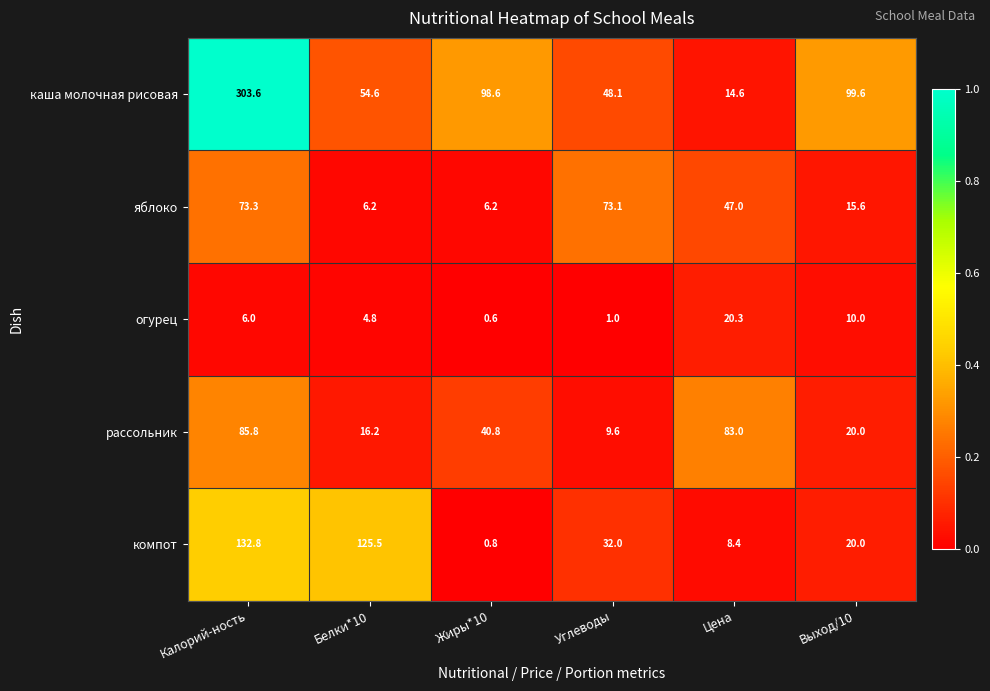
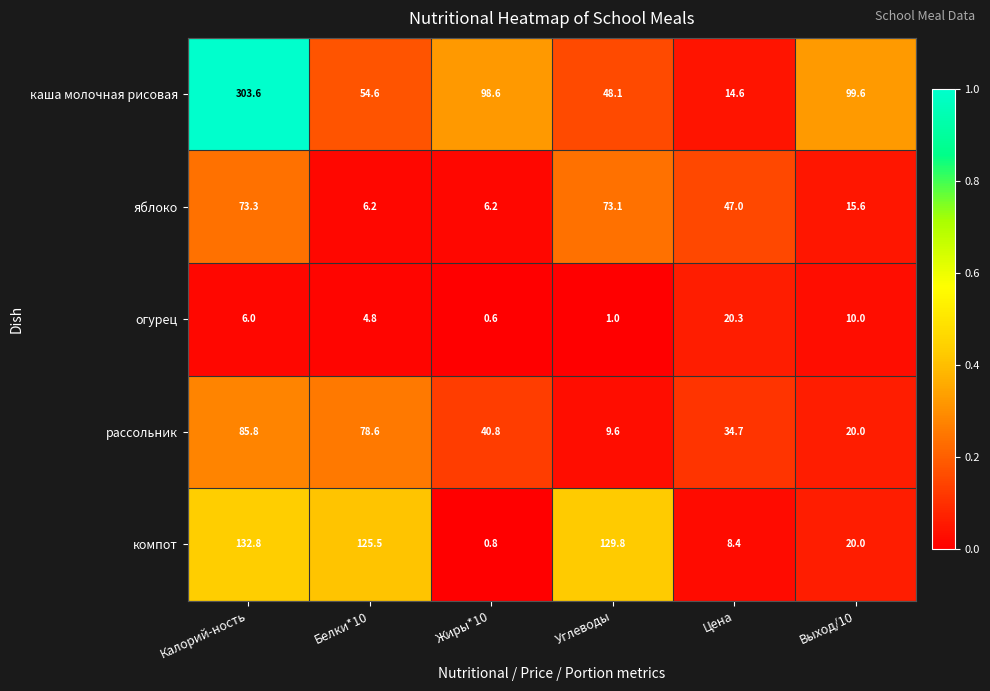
рассольник, Белки*10: 16.2 -> 78.6
рассольник, Цена: 83.0 -> 34.7
компот, Углеводы: 32.0 -> 129.8
